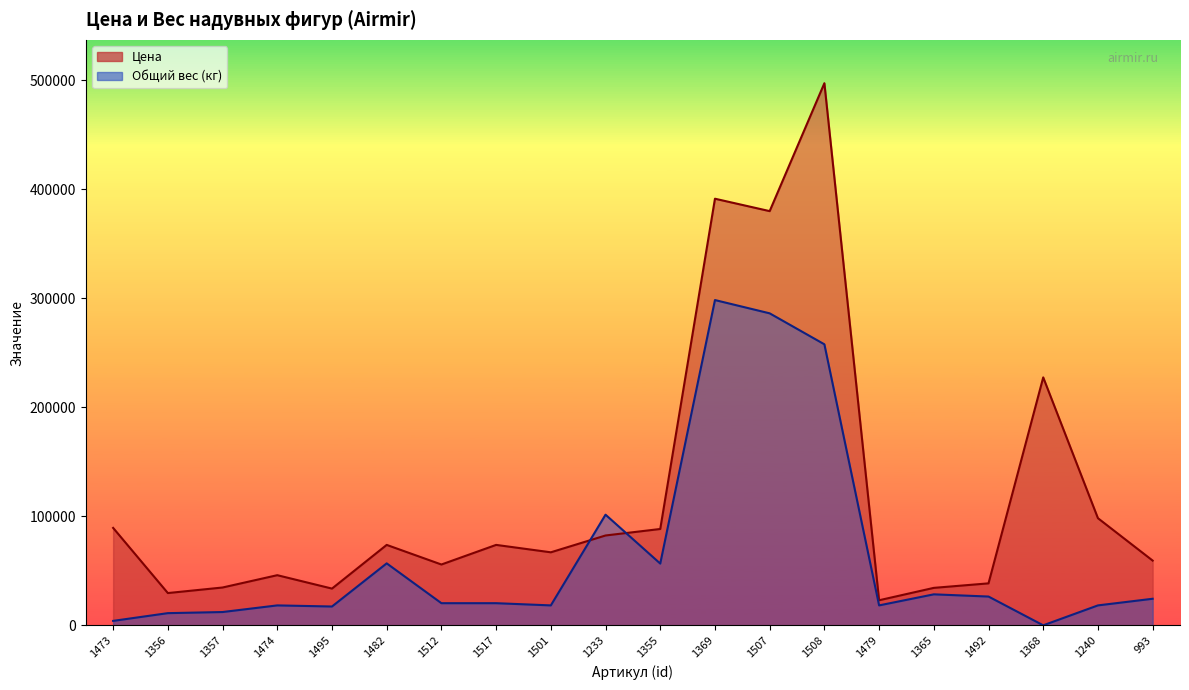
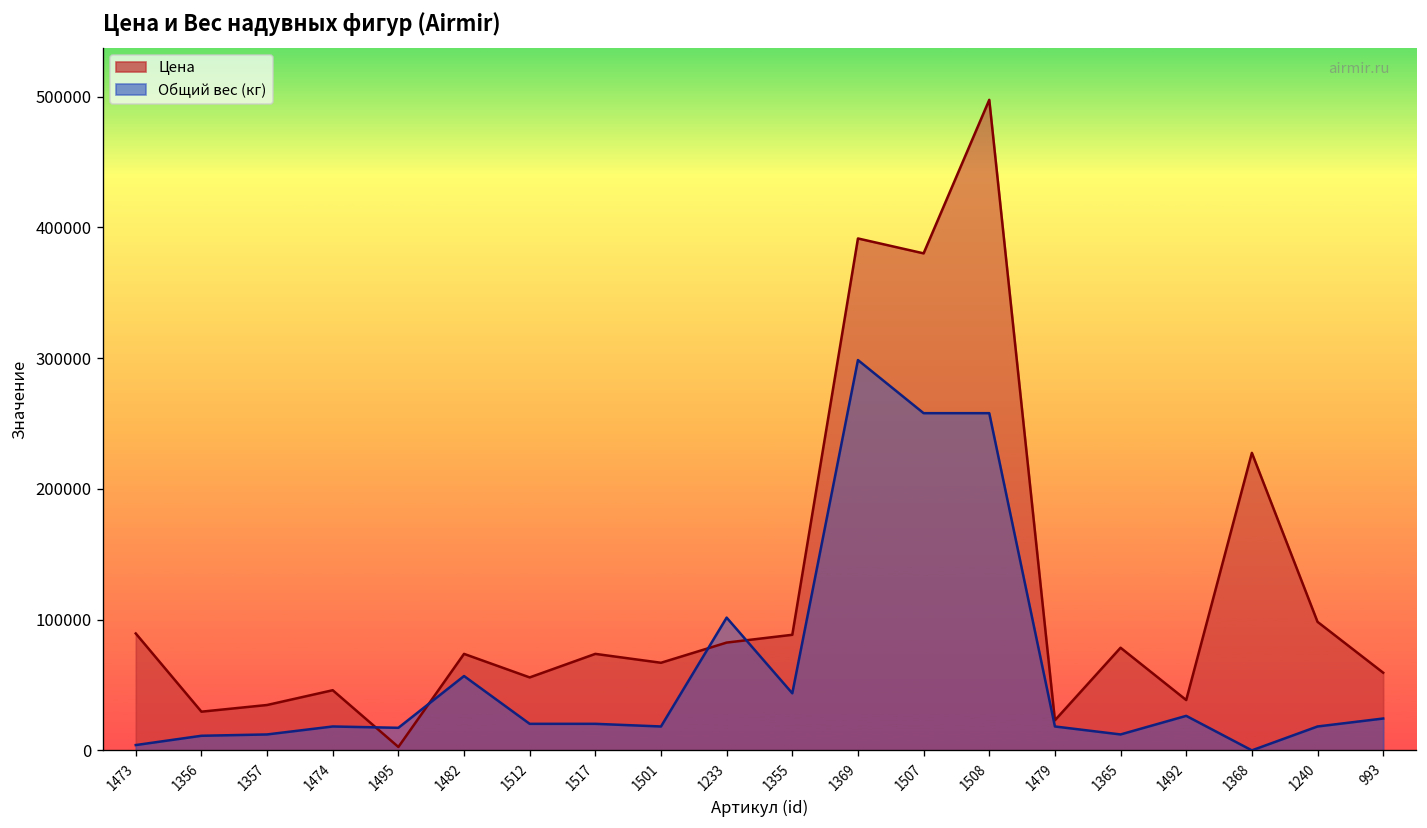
Цена, 1495: 34000 -> 3000
Общий вес (кг), 1355: 57000 -> 44000
Общий вес (кг), 1507: 286000 -> 258000
Цена, 1365: 34000 -> 79000
Общий вес (кг), 1365: 28000 -> 12000
